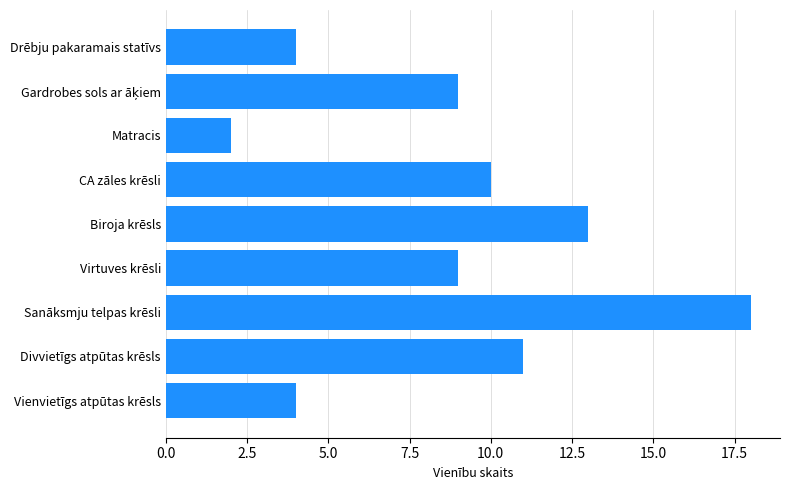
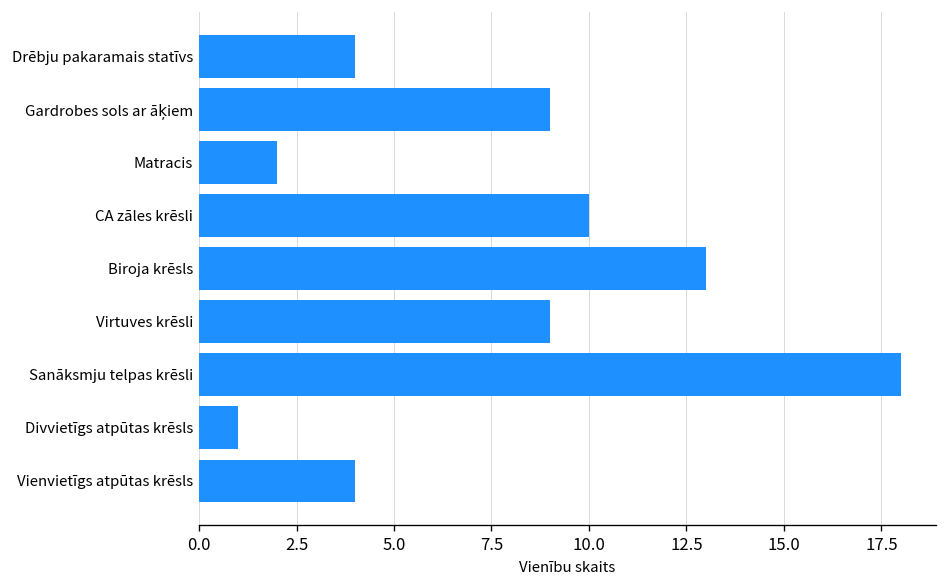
Divvietīgs atpūtas krēsls: 11 -> 1
